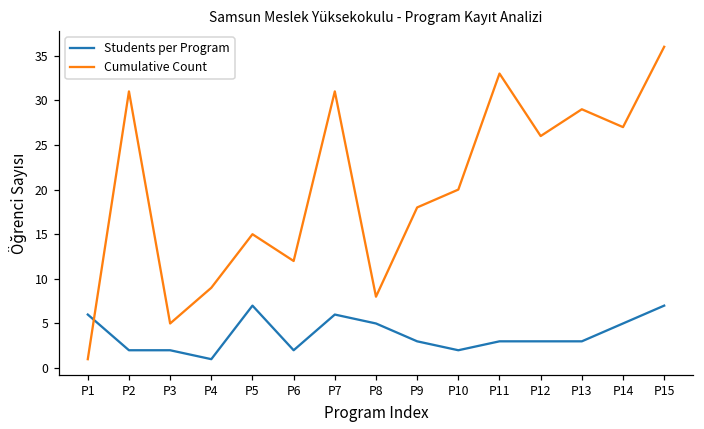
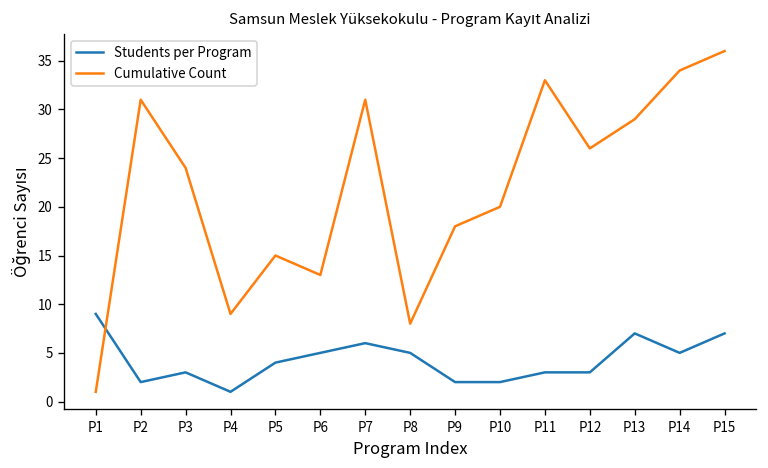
Students per Program, P1: 6 -> 9
Students per Program, P3: 2 -> 3
Cumulative Count, P3: 5 -> 24
Students per Program, P5: 7 -> 4
Students per Program, P6: 2 -> 5
Cumulative Count, P6: 12 -> 13
Students per Program, P9: 3 -> 2
Students per Program, P13: 3 -> 7
Cumulative Count, P14: 27 -> 34
